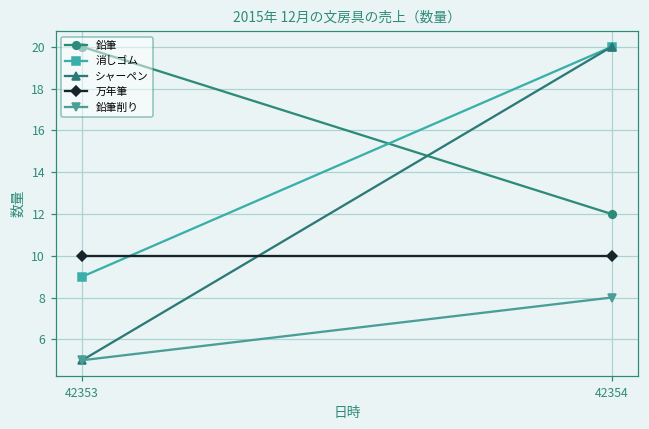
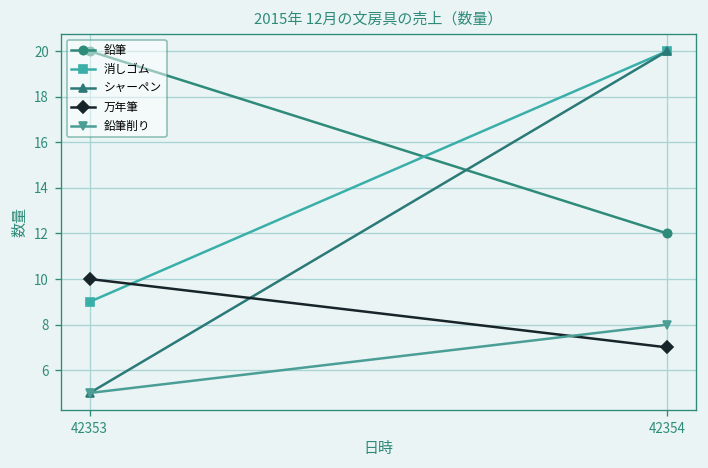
万年筆, 42354: 10 -> 7
